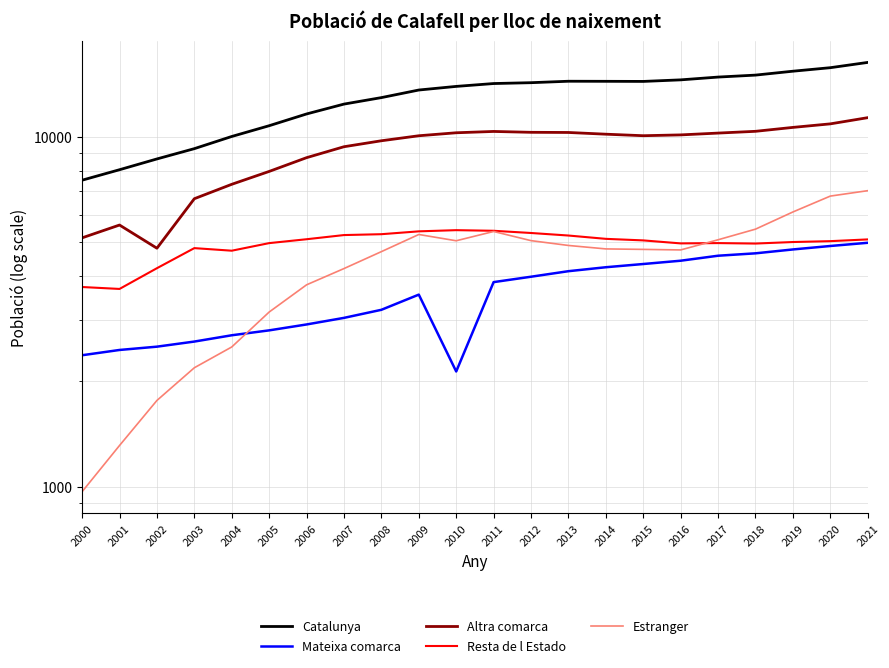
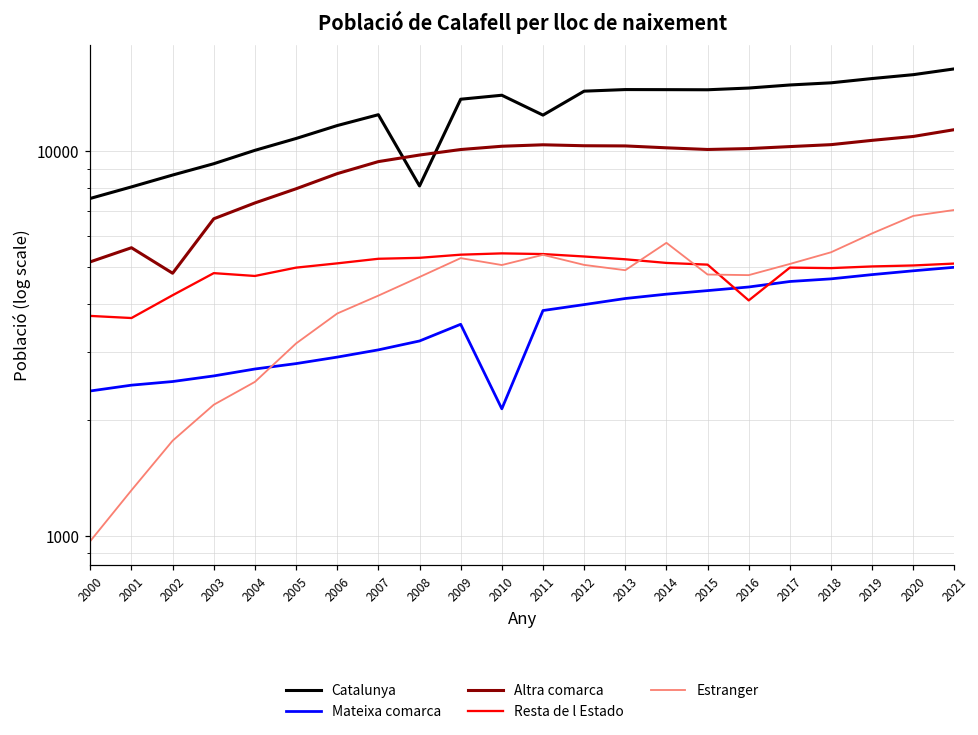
Catalunya, 2008: 13000 -> 8100
Catalunya, 2011: 14200 -> 12400
Estranger, 2014: 4800 -> 5800
Resta de l Estado, 2016: 5000 -> 4100
